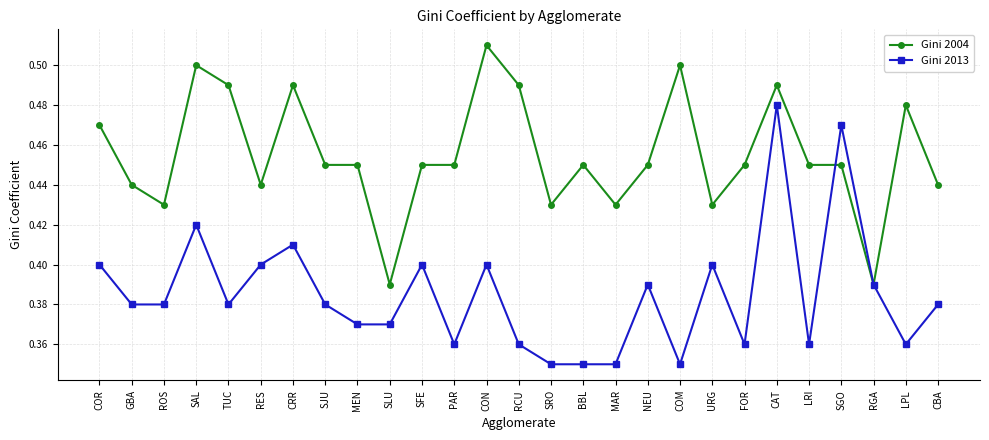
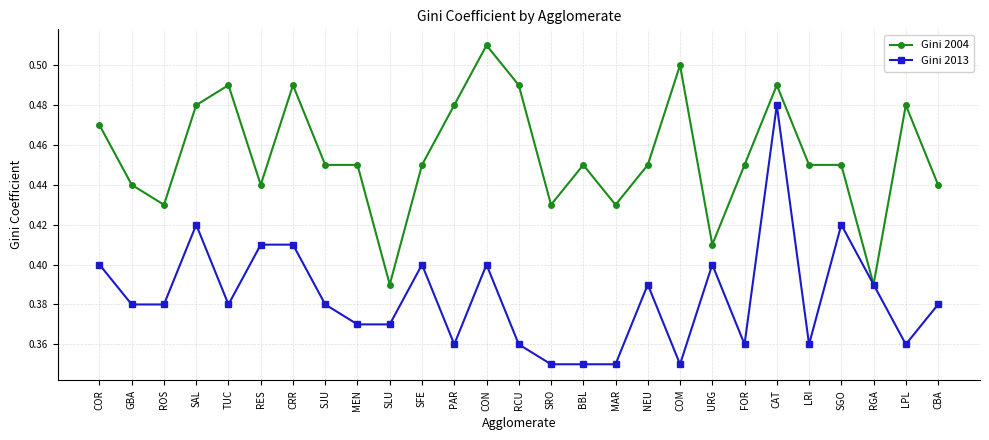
Gini 2004, SAL: 0.50 -> 0.48
Gini 2013, RES: 0.40 -> 0.41
Gini 2004, PAR: 0.45 -> 0.48
Gini 2004, URG: 0.43 -> 0.41
Gini 2013, SGO: 0.47 -> 0.42
